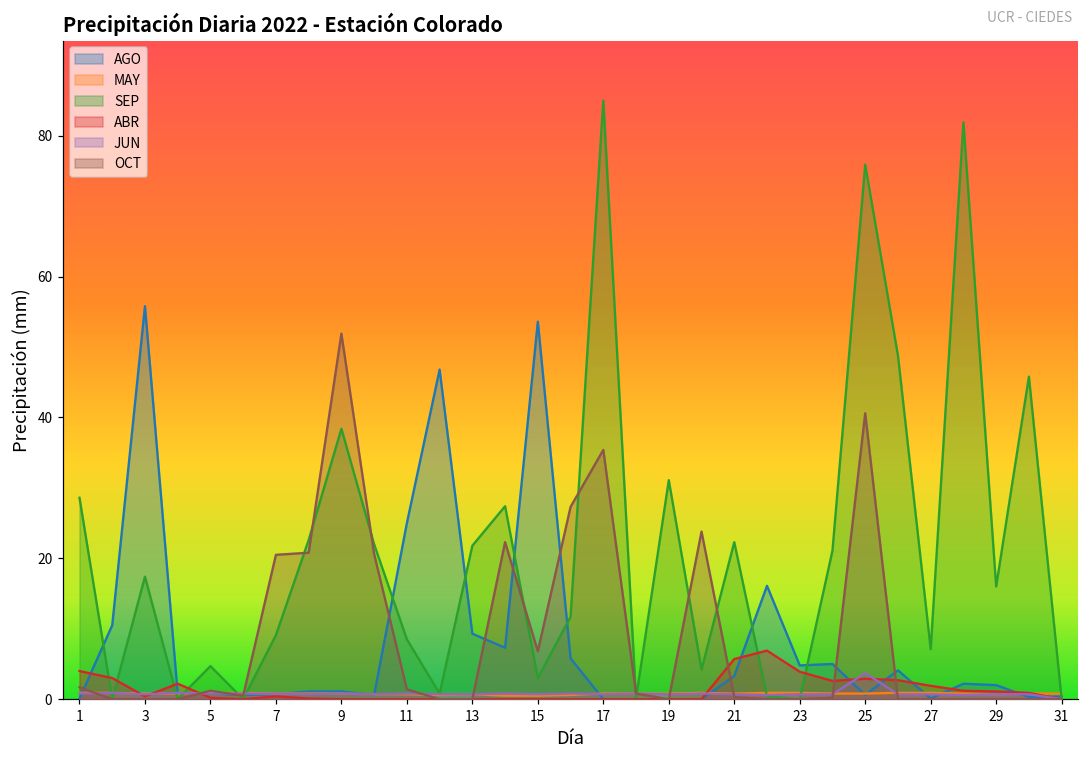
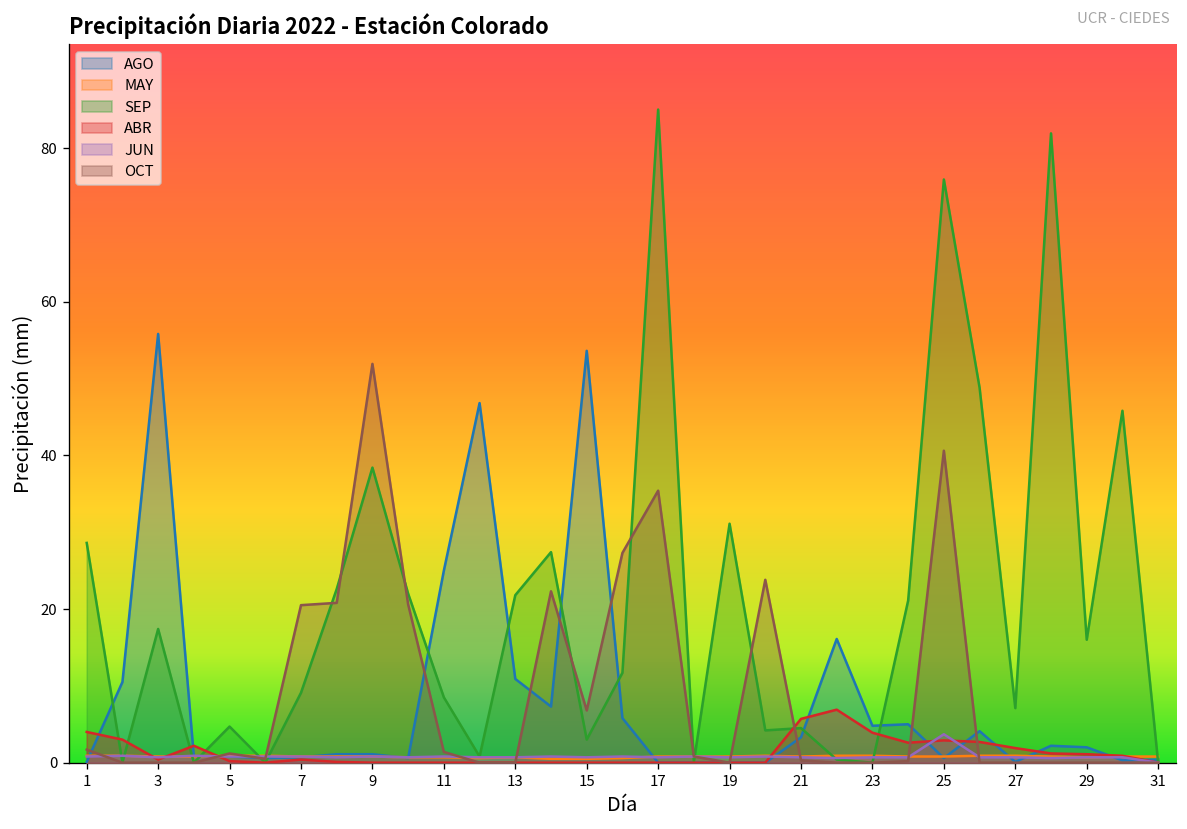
AGO, 13: 9 -> 11
SEP, 21: 22 -> 5
